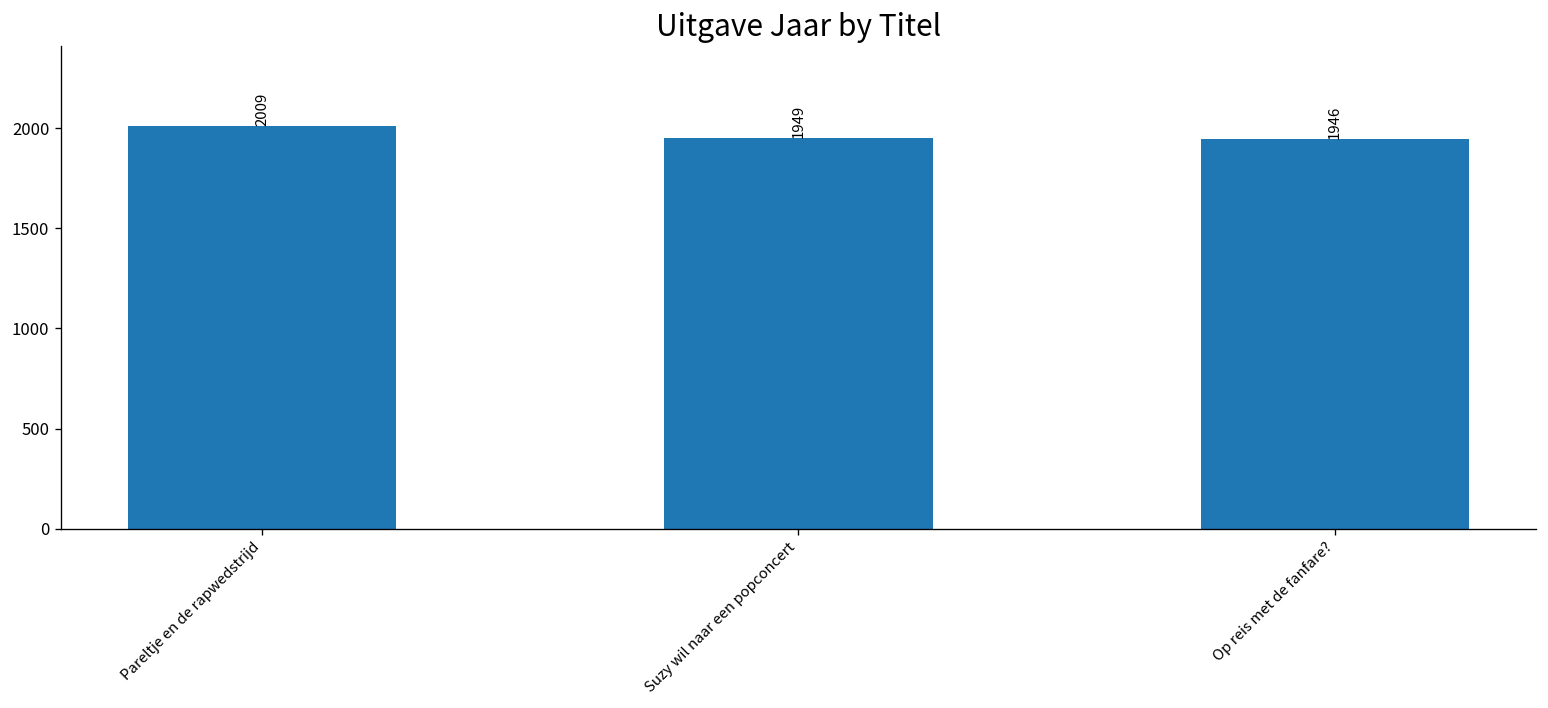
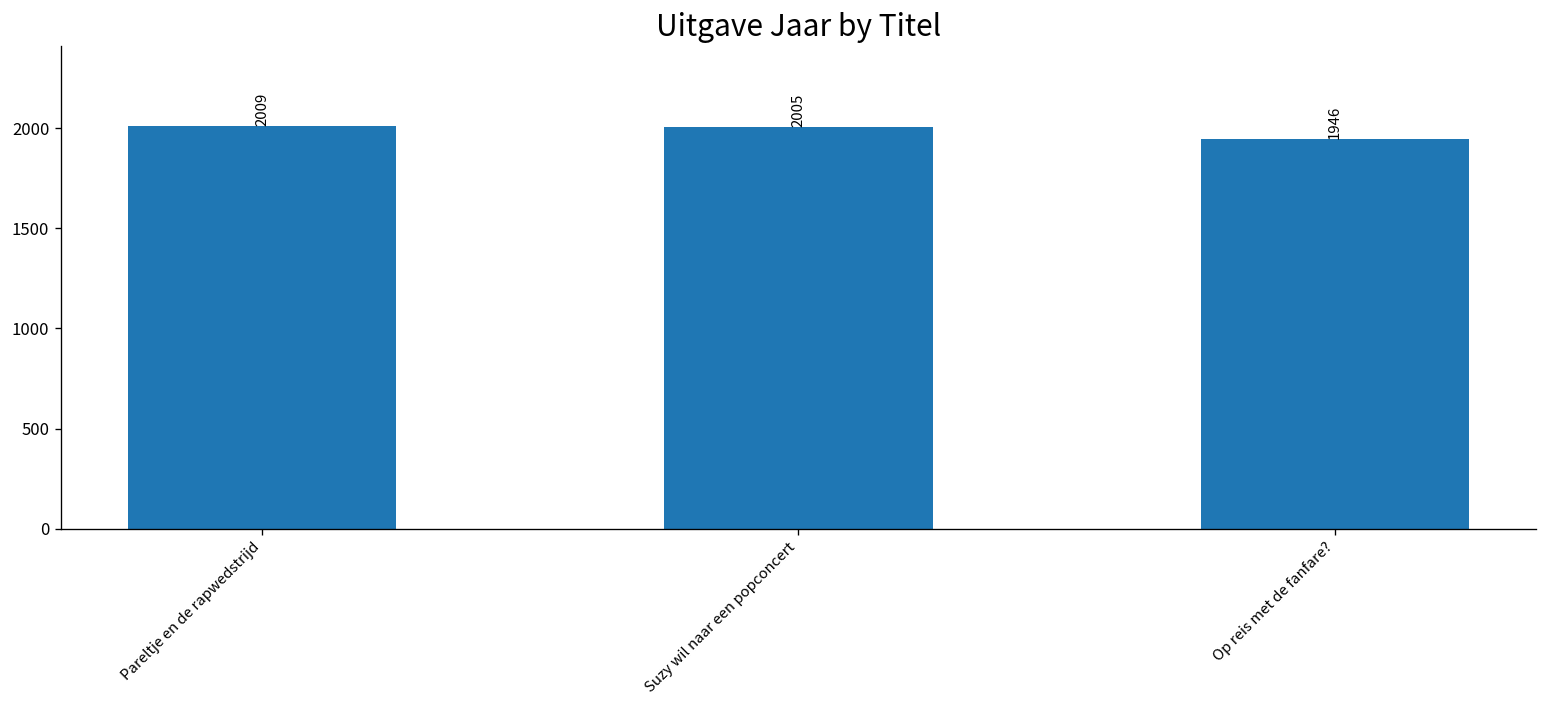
Suzy wil naar een popconcert: 1949 -> 2005
